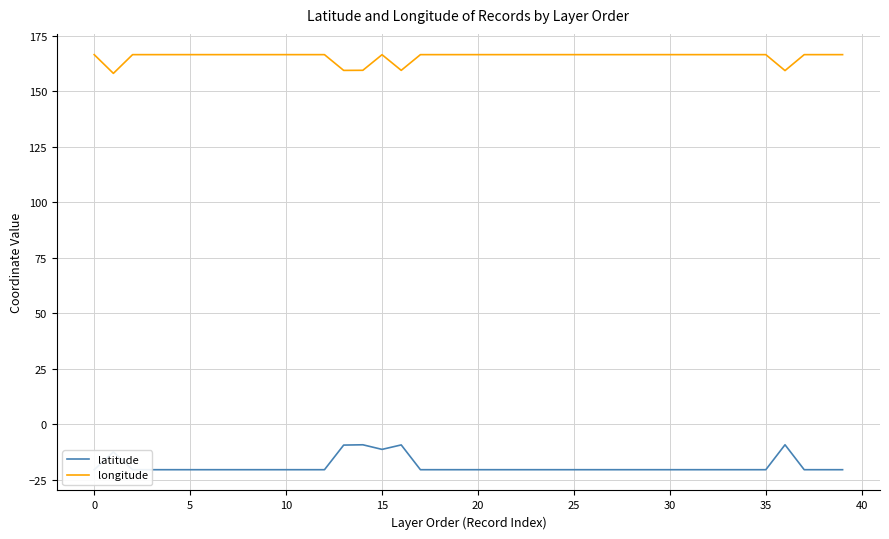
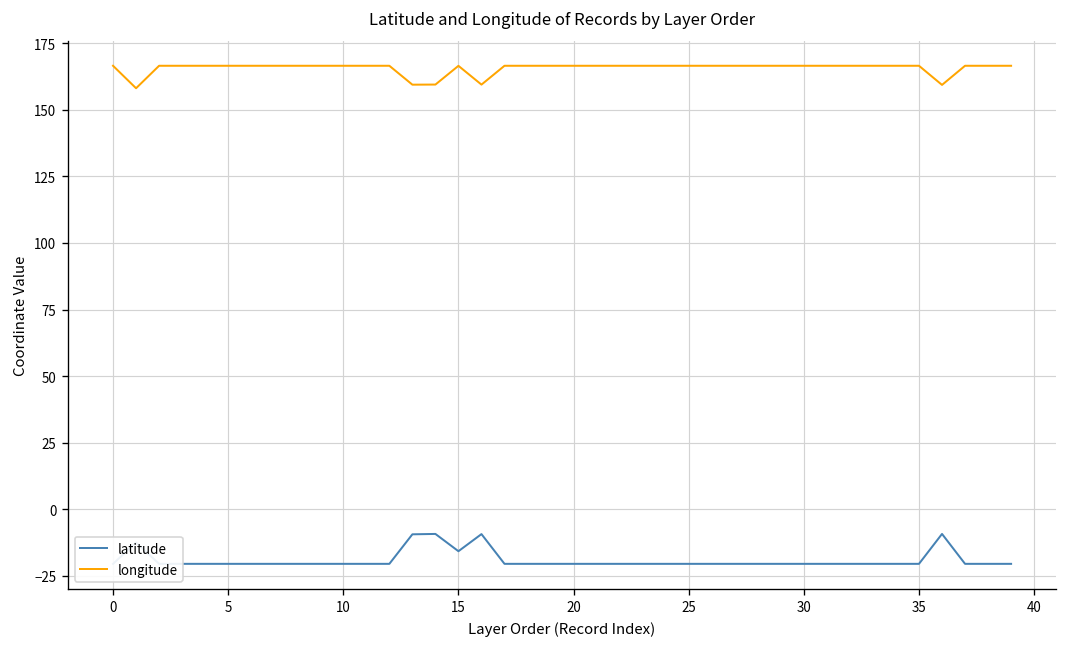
latitude, 15: -11 -> -16
